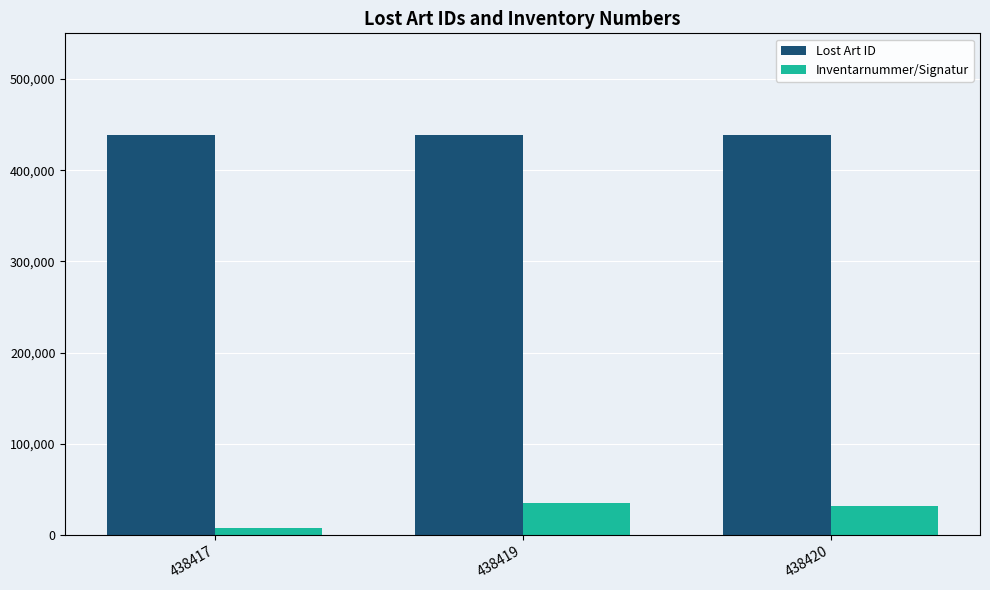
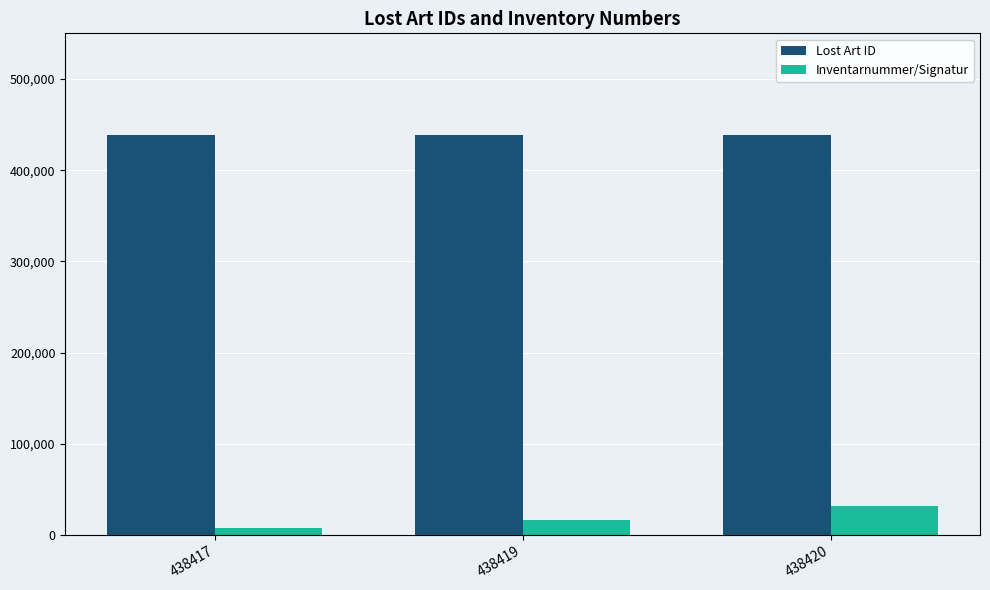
Inventarnummer/Signatur, 438419: 40,000 -> 20,000
